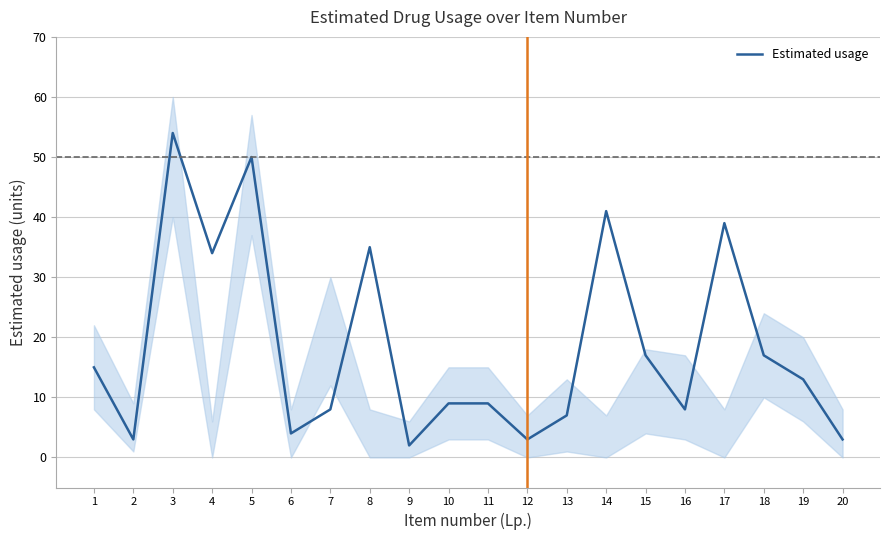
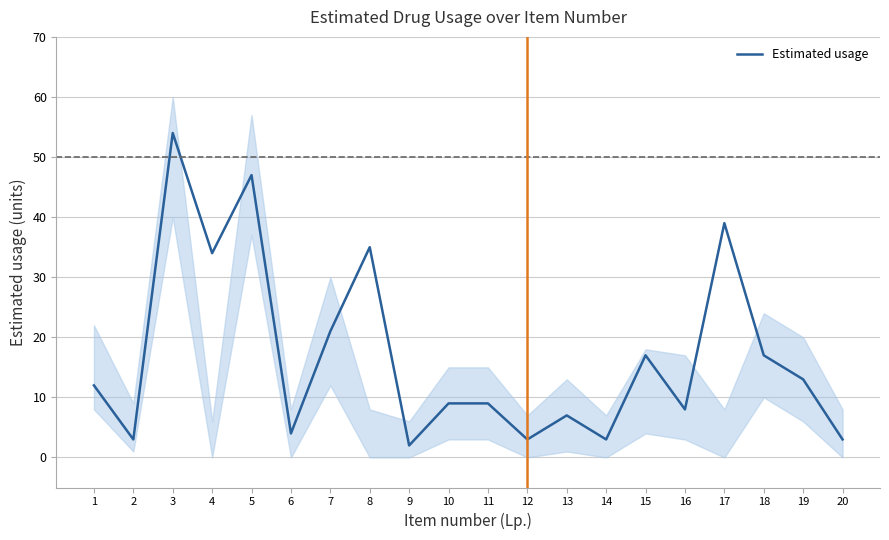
Estimated usage, 1: 15 -> 12
Estimated usage, 5: 50 -> 47
Estimated usage, 7: 8 -> 21
Estimated usage, 14: 41 -> 3
